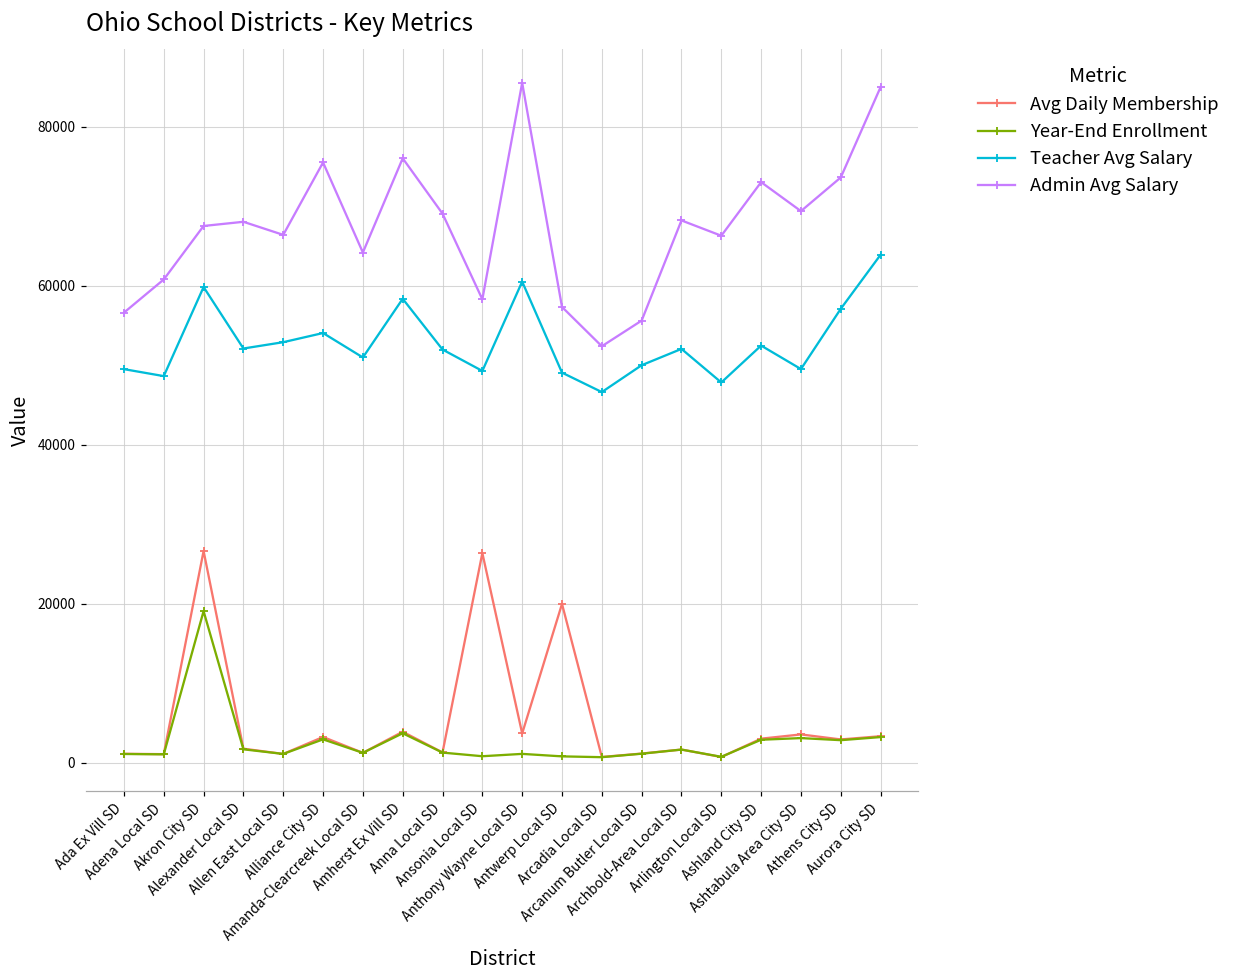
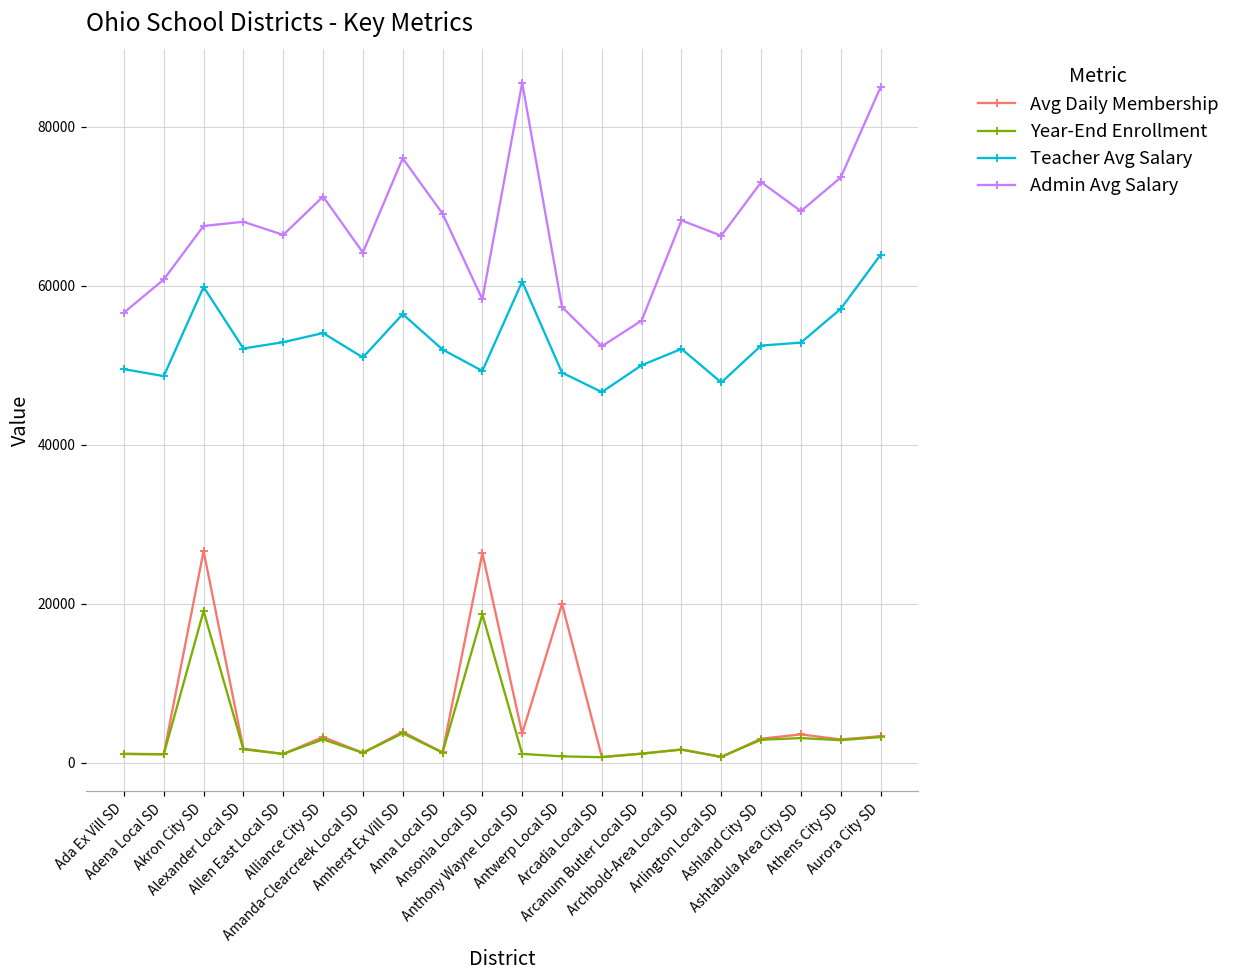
Admin Avg Salary, Alliance City SD: 75000 -> 71000
Teacher Avg Salary, Amherst Ex Vill SD: 58000 -> 56000
Year-End Enrollment, Ansonia Local SD: 1000 -> 19000
Teacher Avg Salary, Ashtabula Area City SD: 50000 -> 53000
